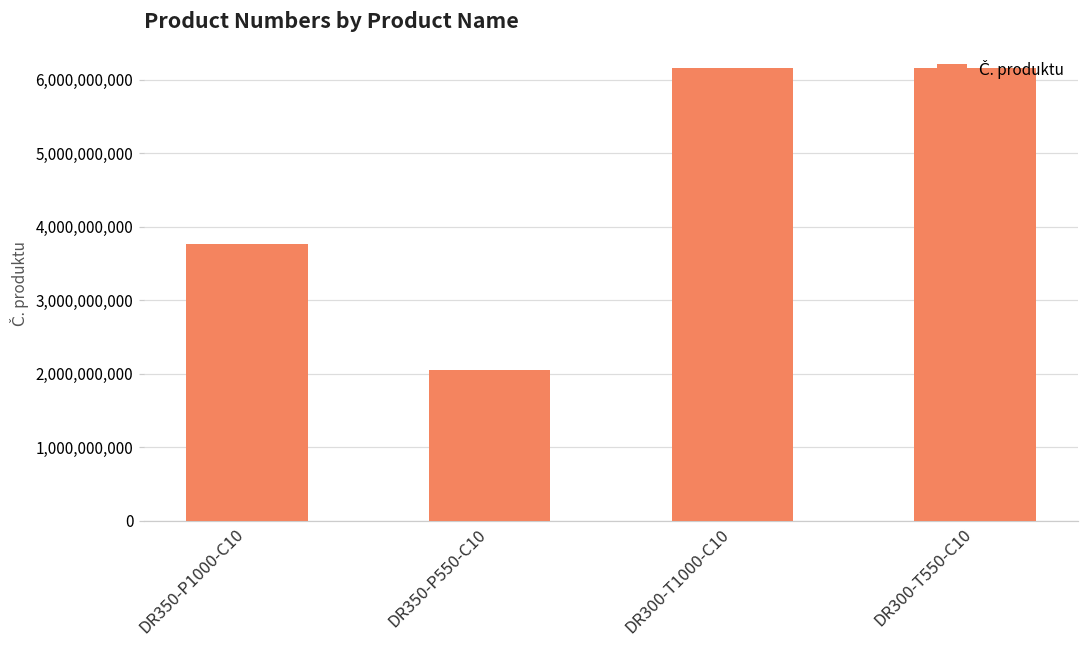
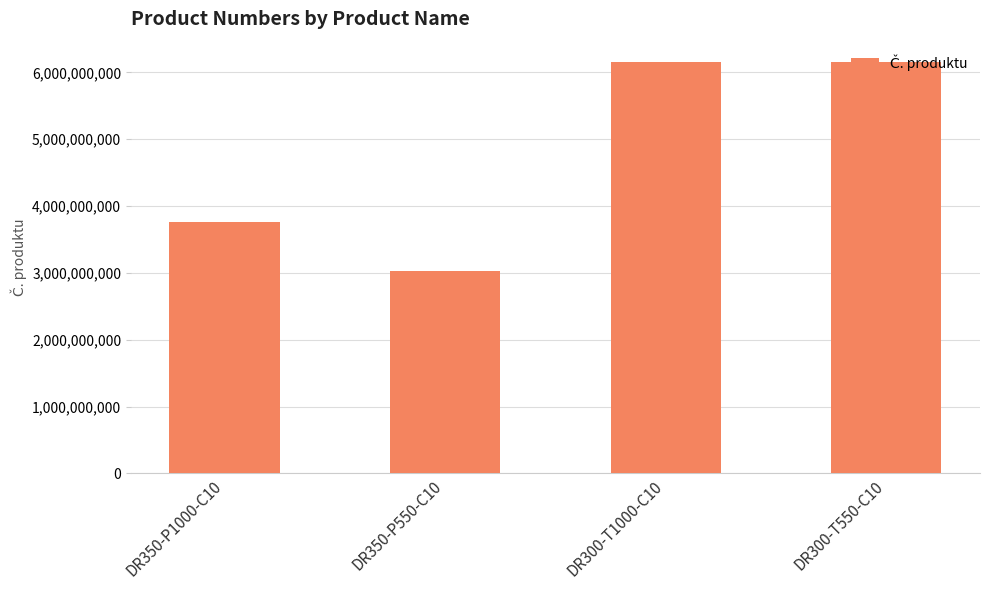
DR350-P550-C10: 2,100,000,000 -> 3,000,000,000
